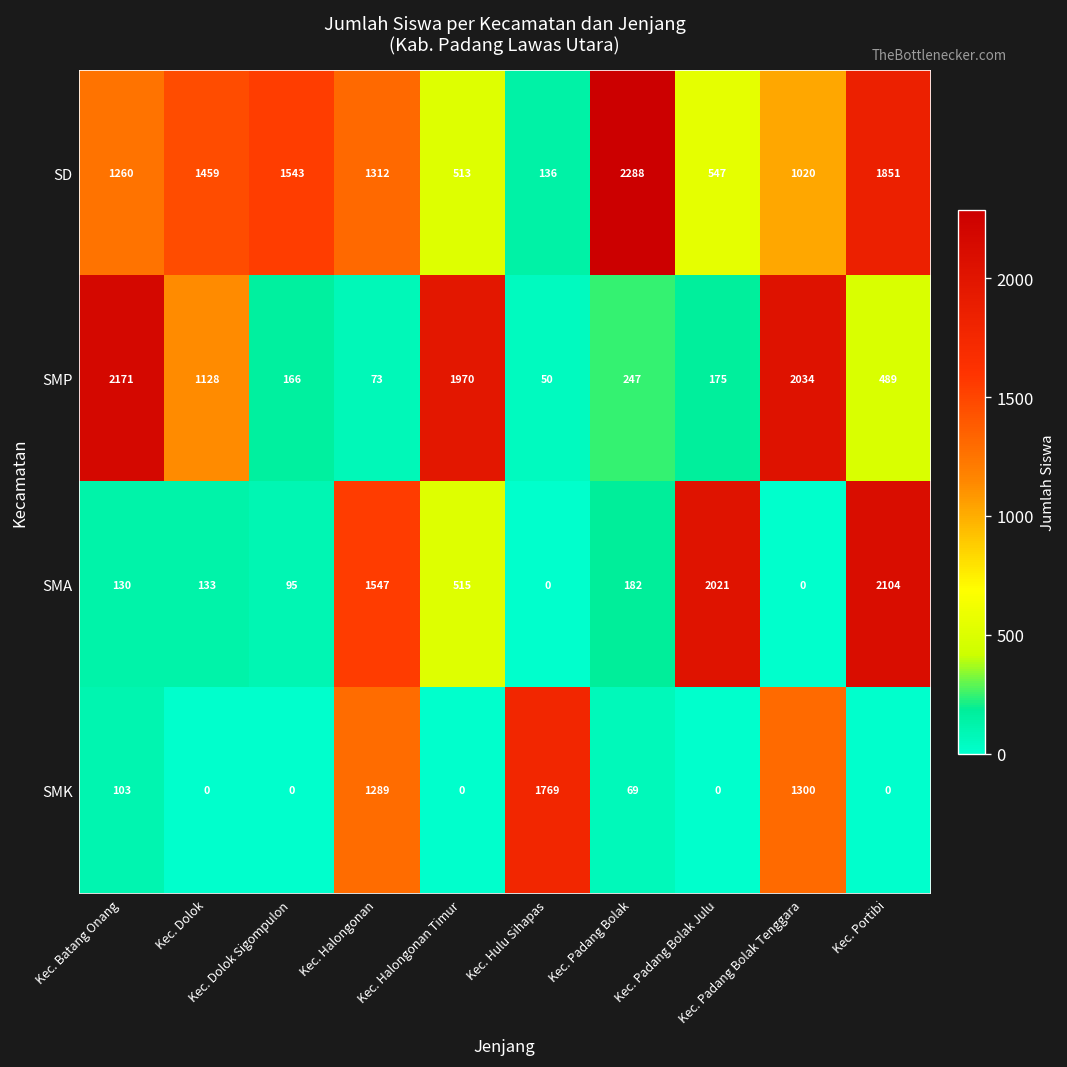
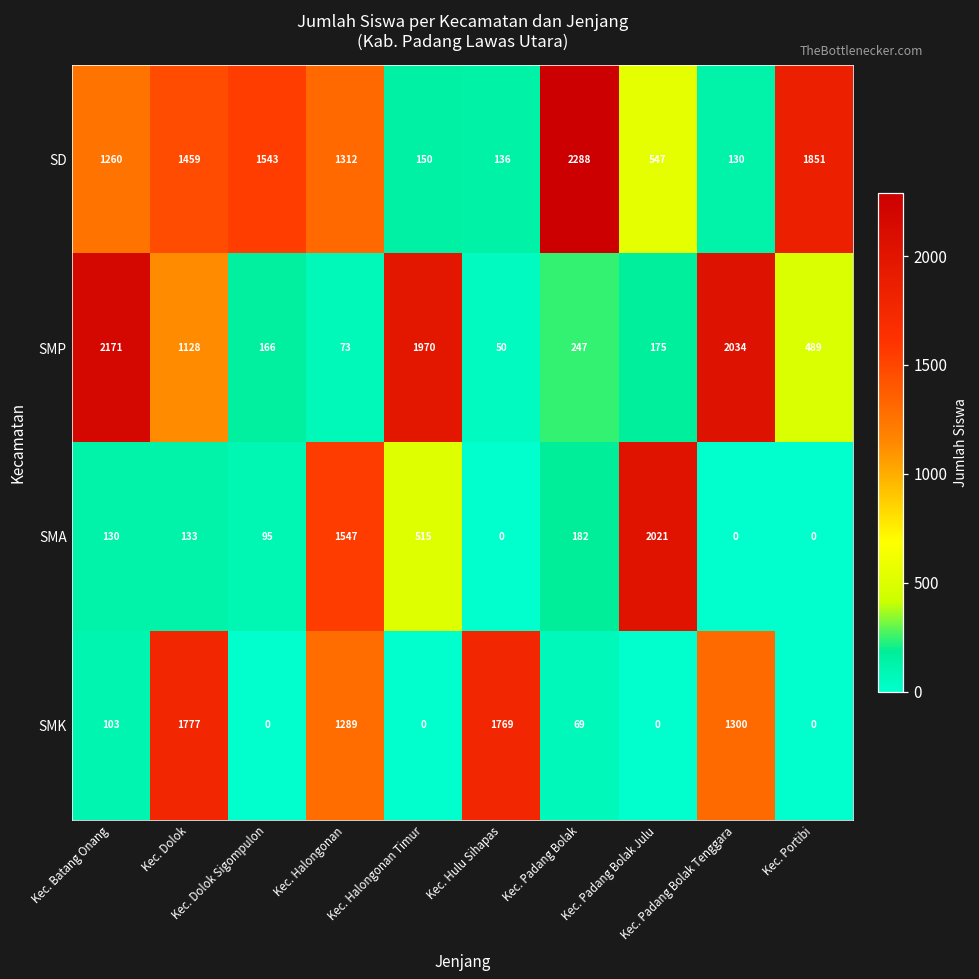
SD, Kec. Halongonan Timur: 513 -> 150
SD, Kec. Padang Bolak Tenggara: 1020 -> 130
SMA, Kec. Portibi: 2104 -> 0
SMK, Kec. Dolok: 0 -> 1777
